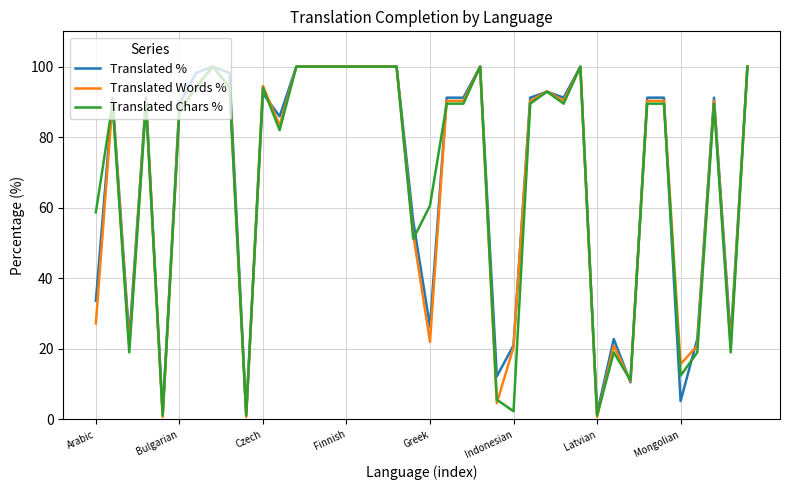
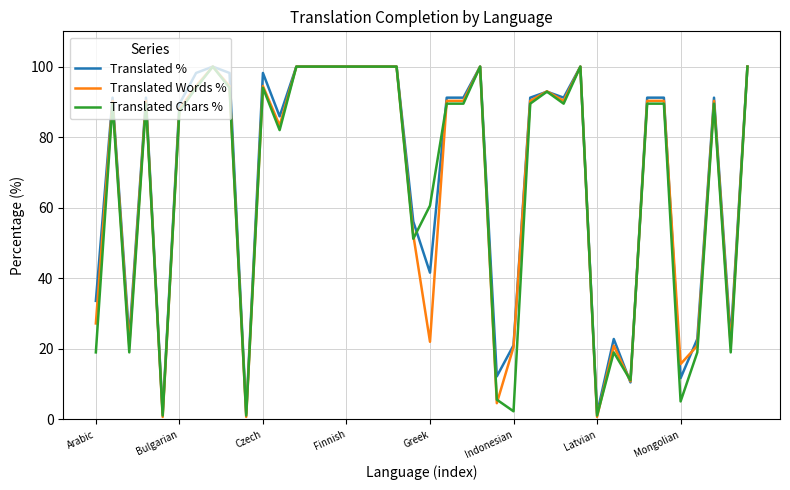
Translated Chars %, Arabic: 59 -> 19
Translated %, Czech: 92 -> 98
Translated %, Greek: 26 -> 42
Translated %, Mongolian: 5 -> 12
Translated Chars %, Mongolian: 12 -> 5
